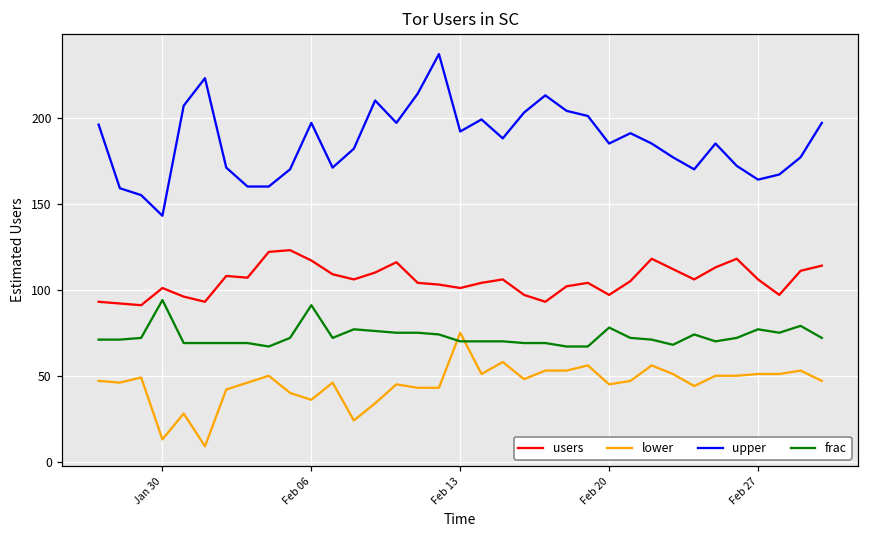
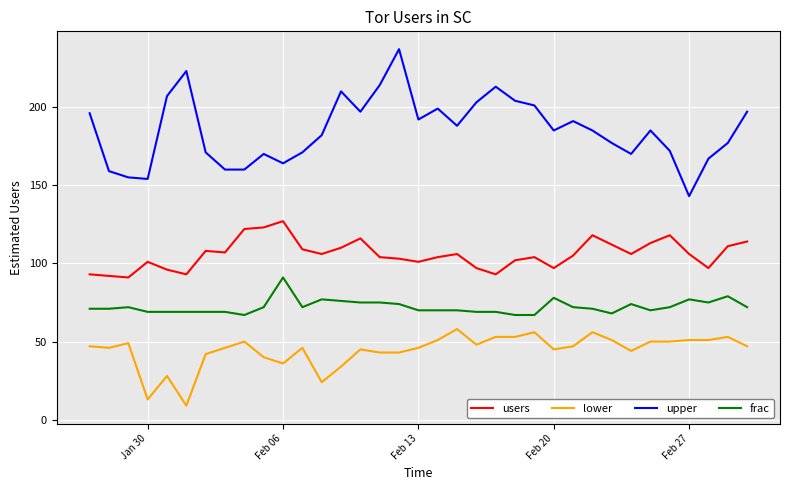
upper, Jan 30: 143 -> 154
frac, Jan 30: 94 -> 69
users, Feb 06: 117 -> 127
upper, Feb 06: 197 -> 164
lower, Feb 13: 75 -> 46
upper, Feb 27: 164 -> 143
